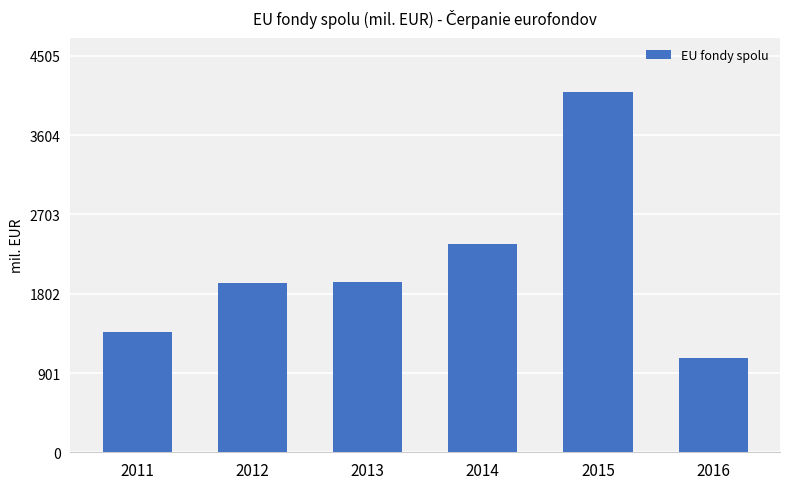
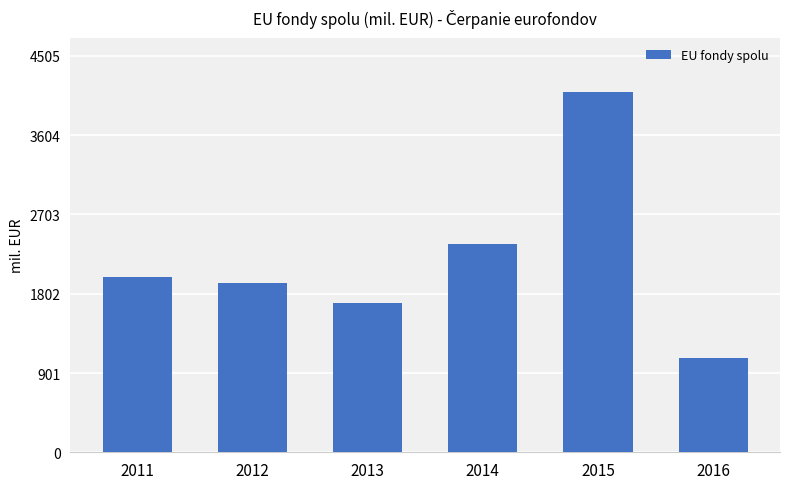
2011: 1400 -> 2000
2013: 1900 -> 1700
